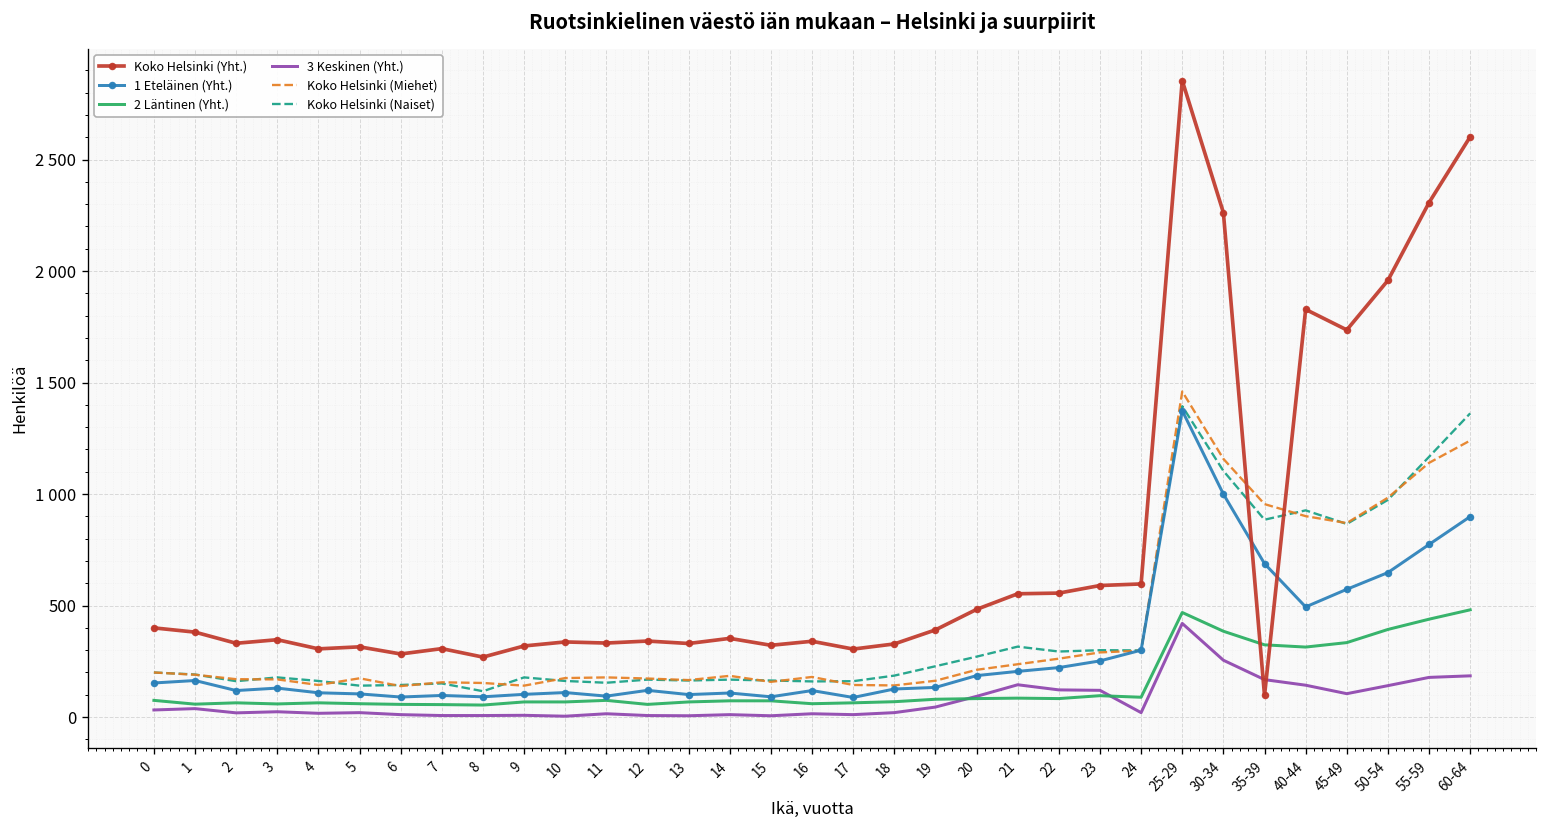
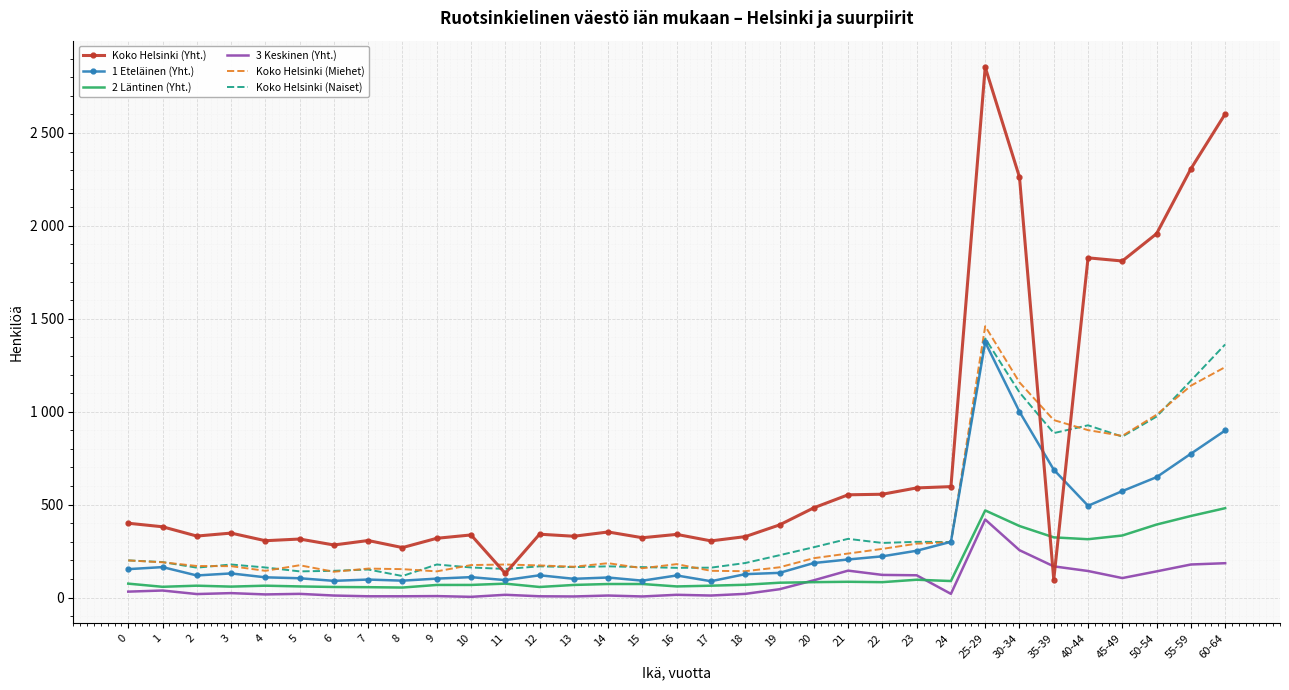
Koko Helsinki (Yht.), 11: 330 -> 130
Koko Helsinki (Yht.), 45-49: 1740 -> 1810
